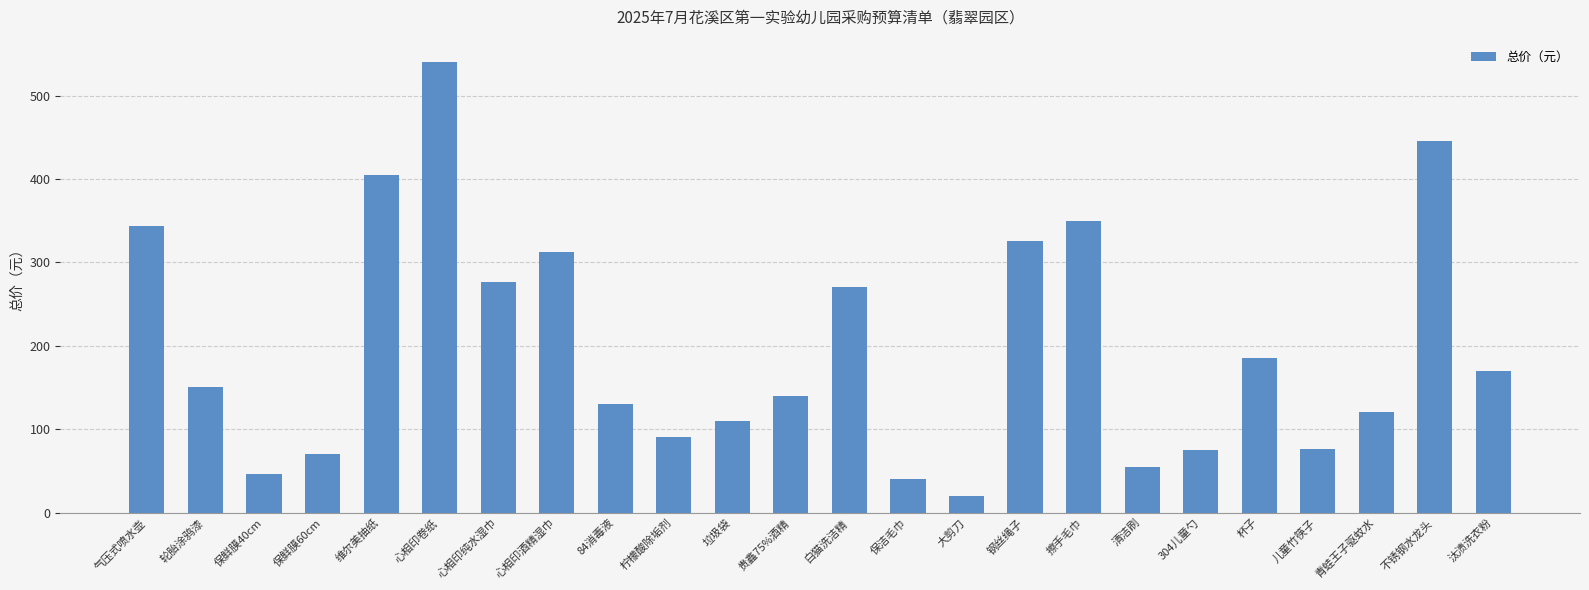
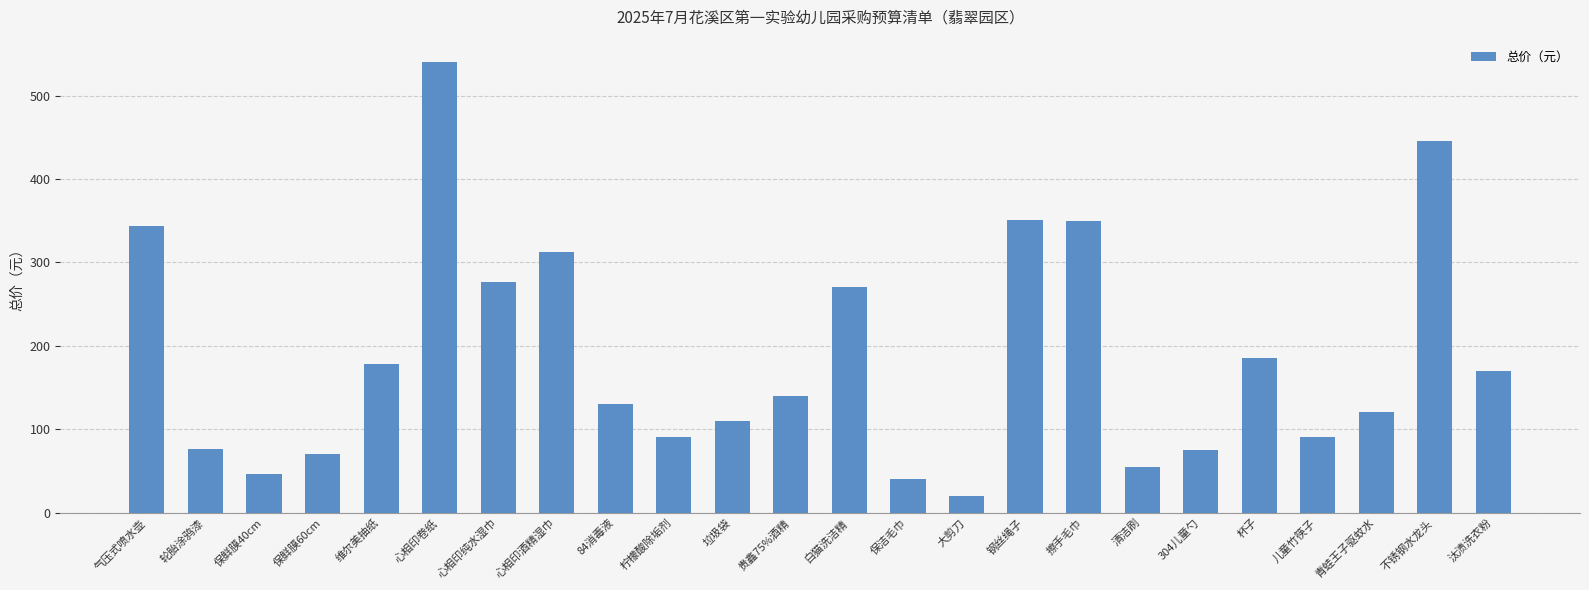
轮胎涂鸦漆: 150 -> 80
维尔美抽纸: 410 -> 180
钢丝绳子: 330 -> 350
儿童竹筷子: 80 -> 90
